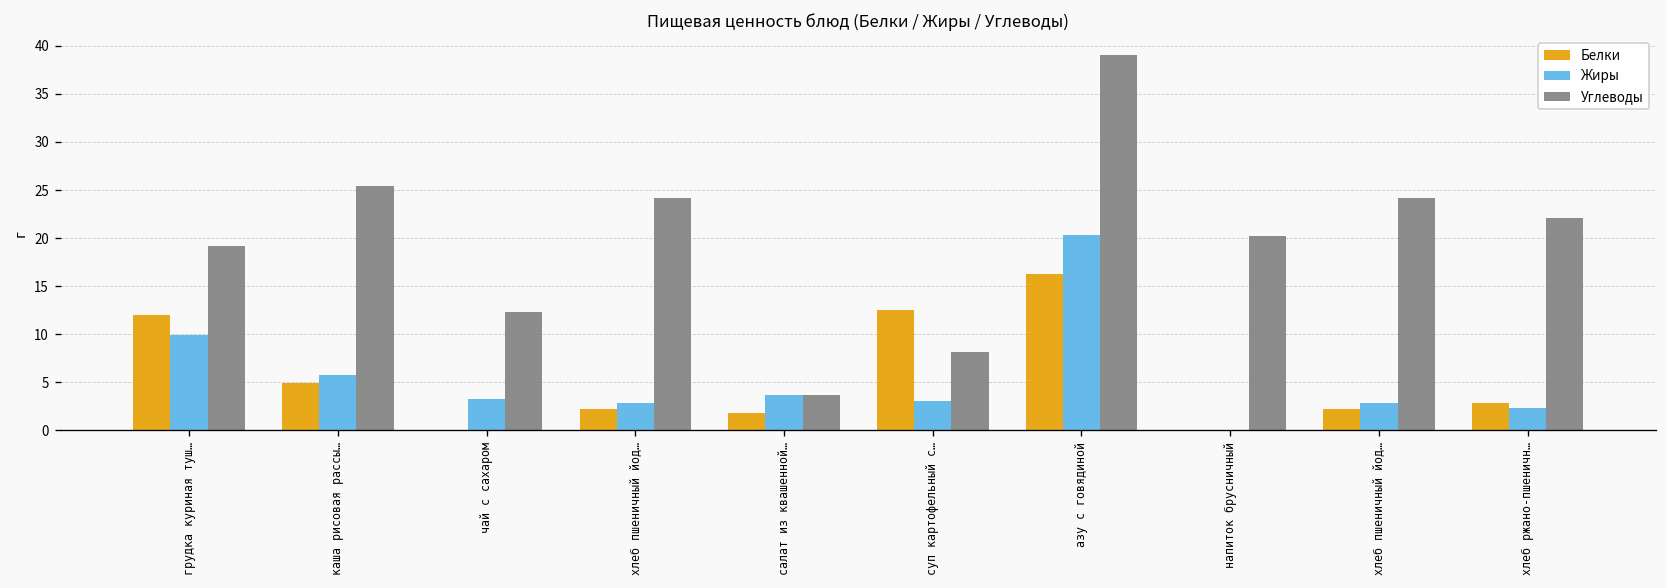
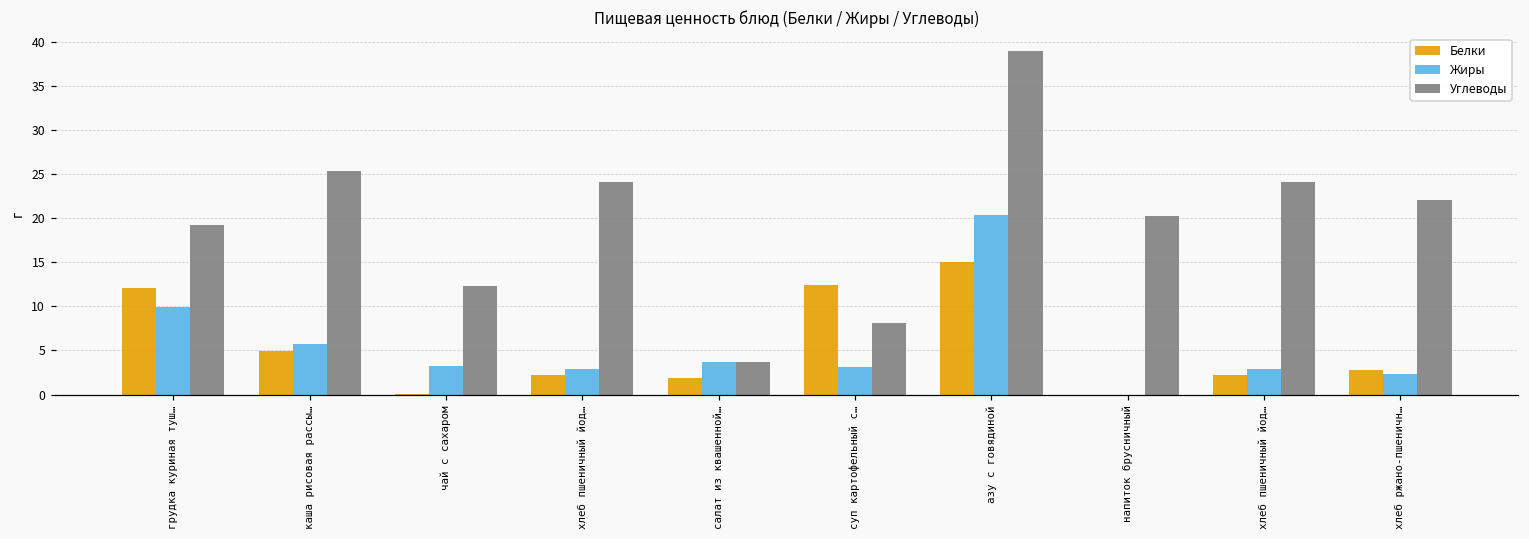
Белки, азу с говядиной: 16 -> 15
